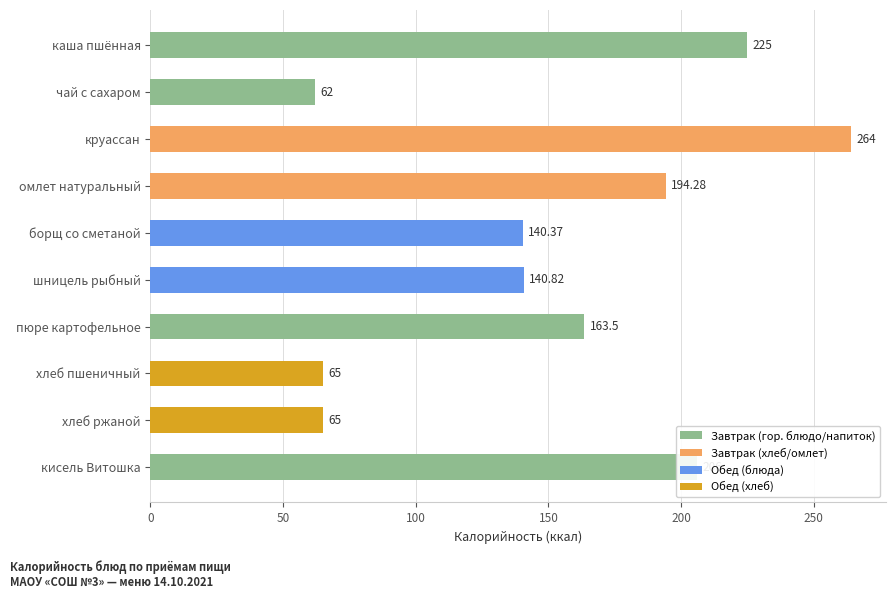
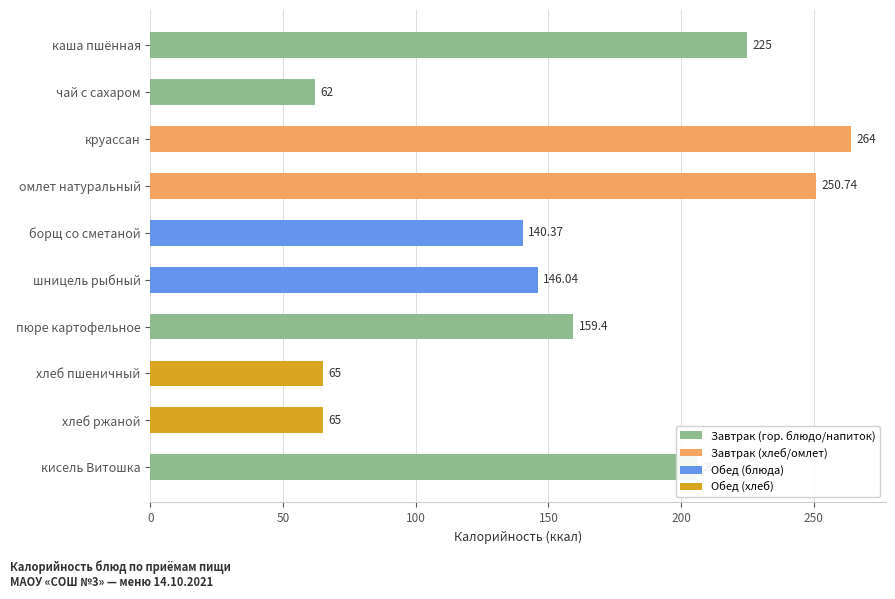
омлет натуральный: 194.28 -> 250.74
шницель рыбный: 140.82 -> 146.04
пюре картофельное: 163.5 -> 159.4
